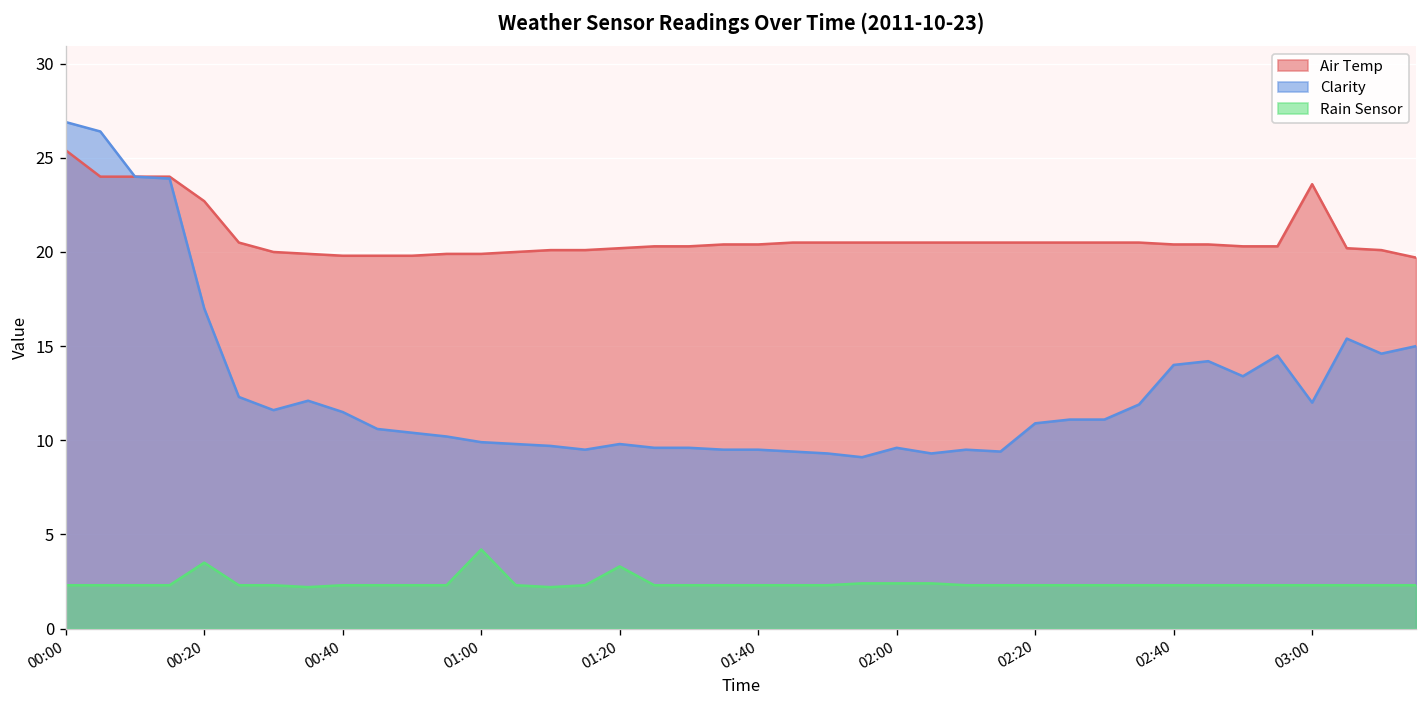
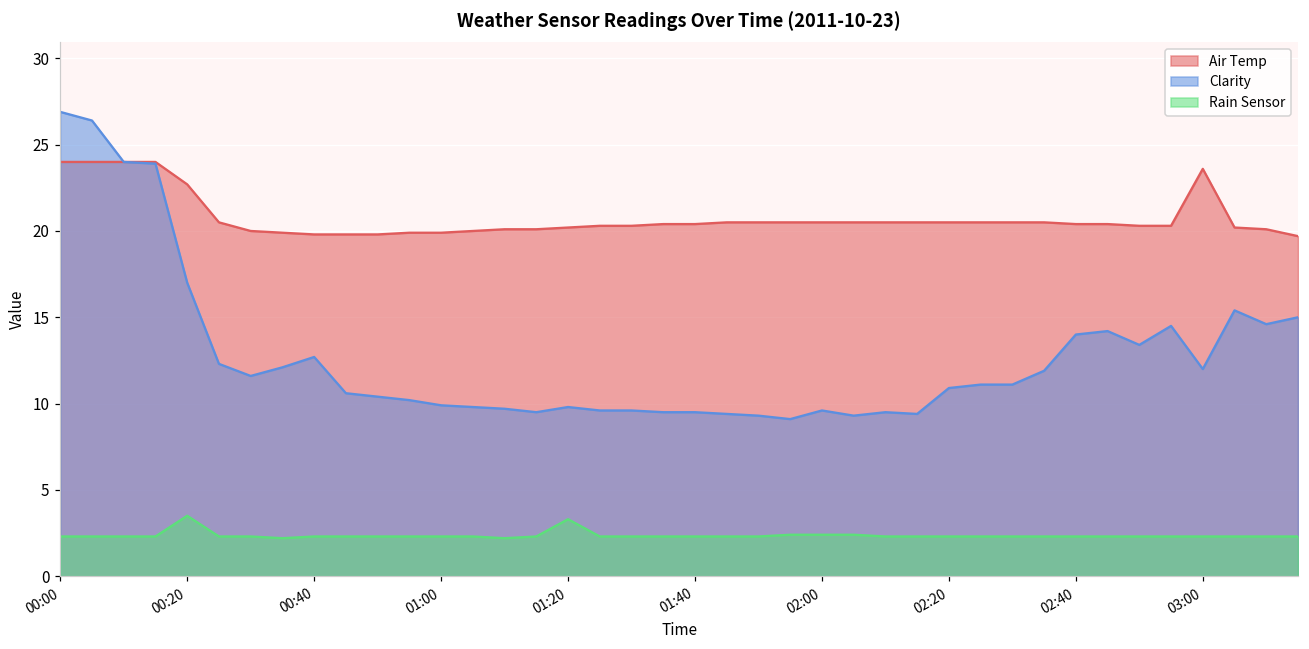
Air Temp, 00:00: 25.4 -> 24.0
Clarity, 00:40: 11.5 -> 12.7
Rain Sensor, 01:00: 4.2 -> 2.3
